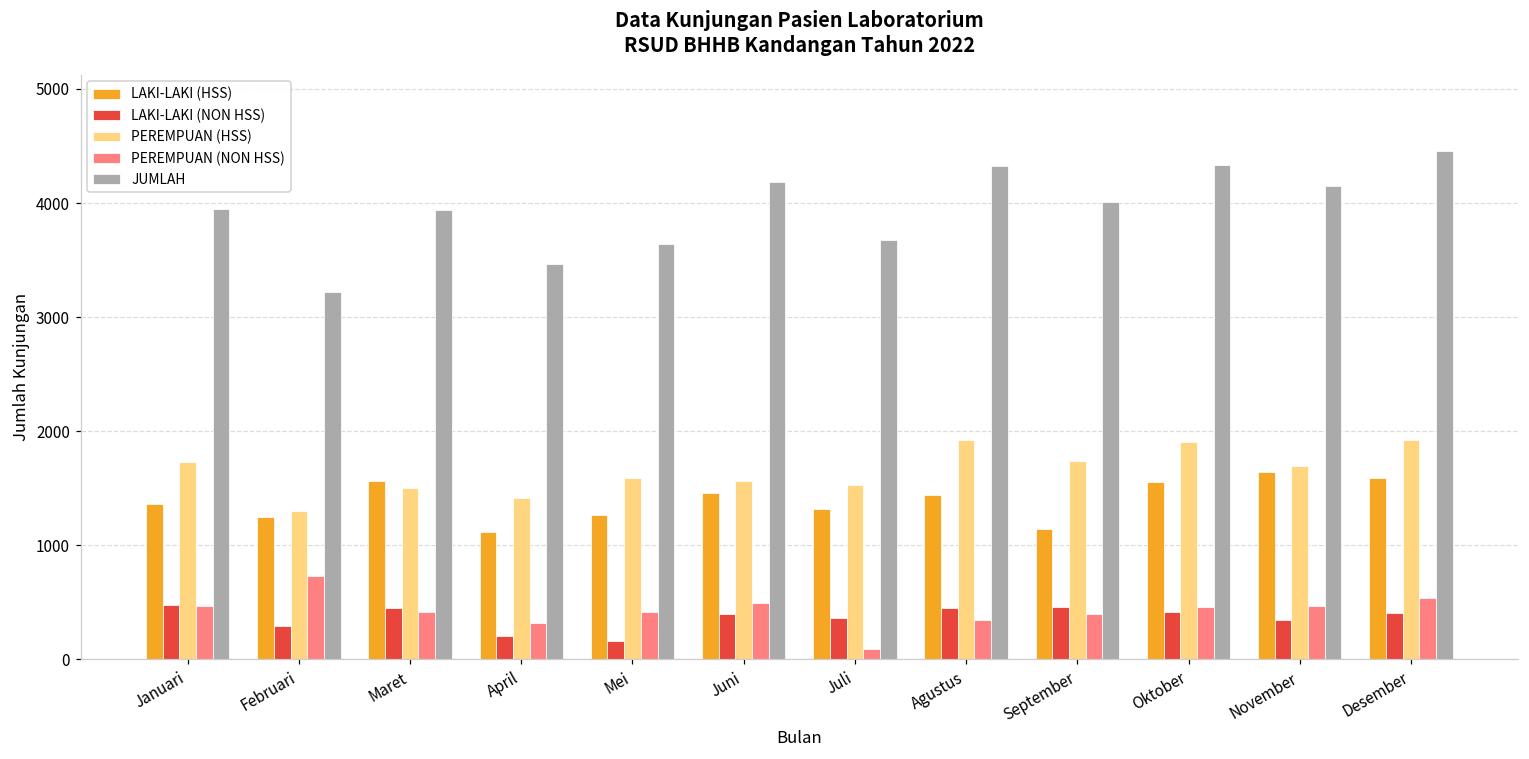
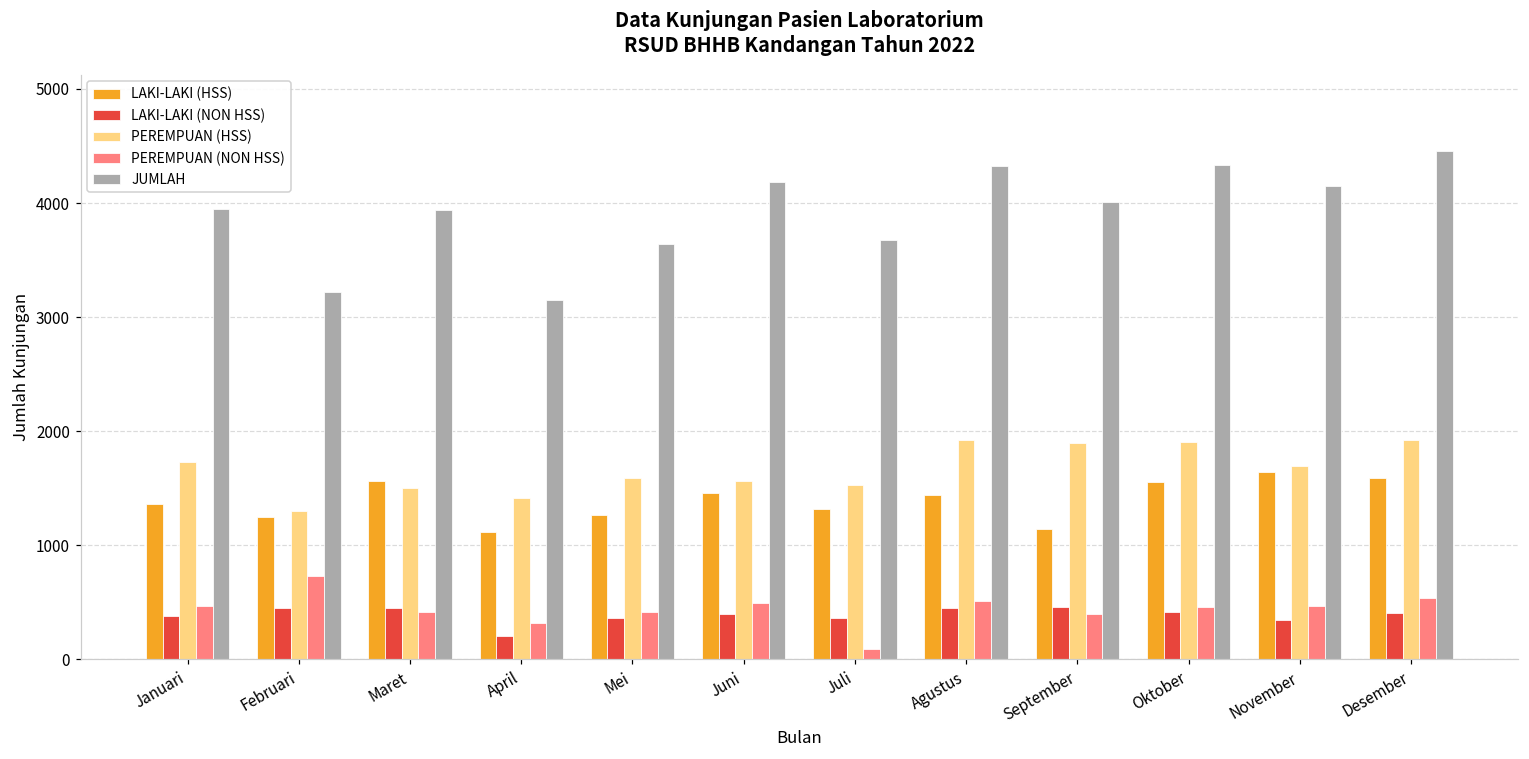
LAKI-LAKI (NON HSS), Januari: 480 -> 380
LAKI-LAKI (NON HSS), Februari: 290 -> 450
JUMLAH, April: 3470 -> 3150
LAKI-LAKI (NON HSS), Mei: 160 -> 370
PEREMPUAN (NON HSS), Agustus: 340 -> 510
PEREMPUAN (HSS), September: 1740 -> 1900
